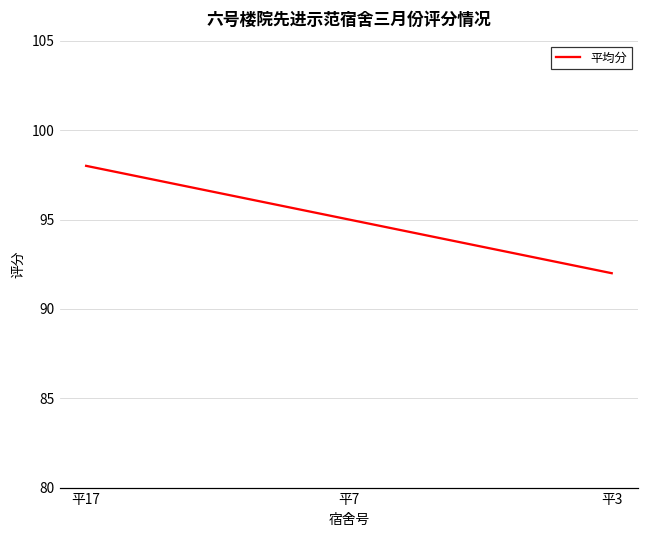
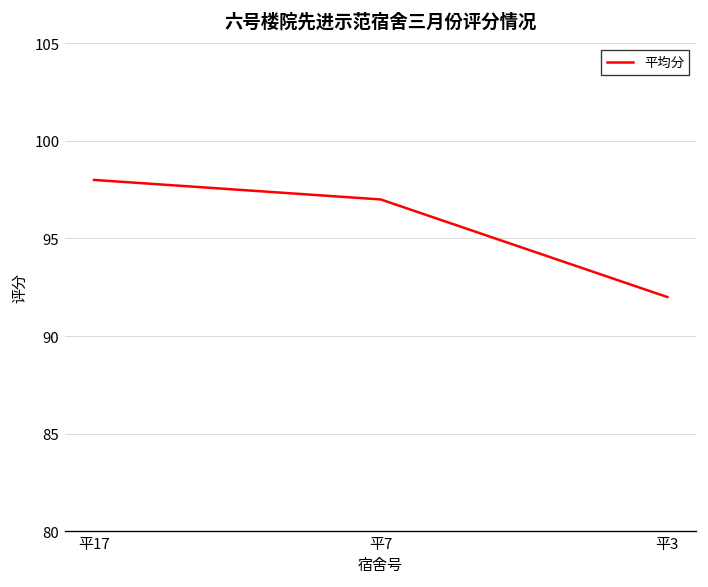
平7: 95 -> 97
